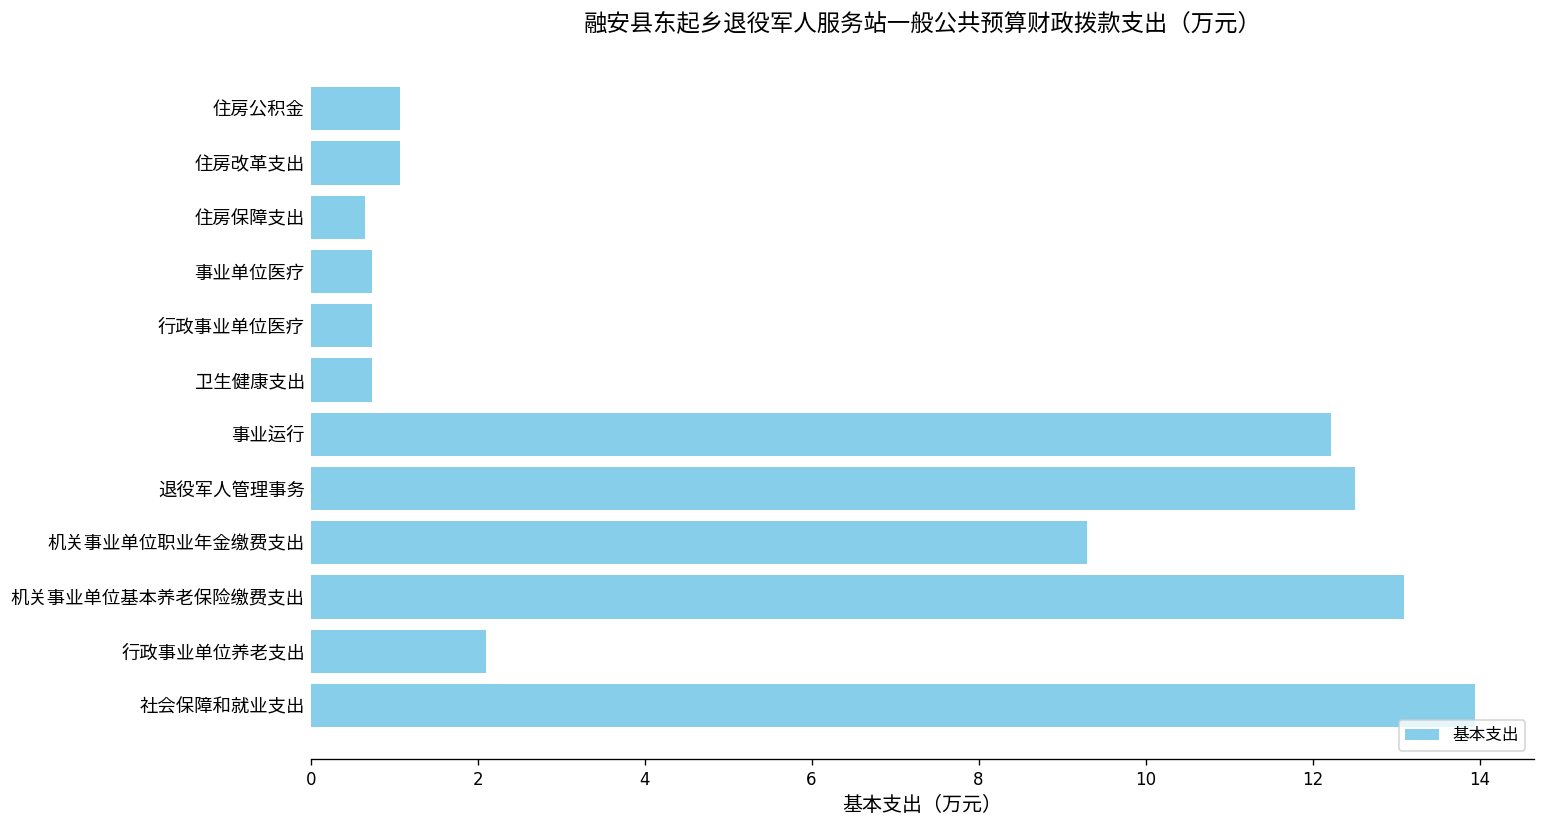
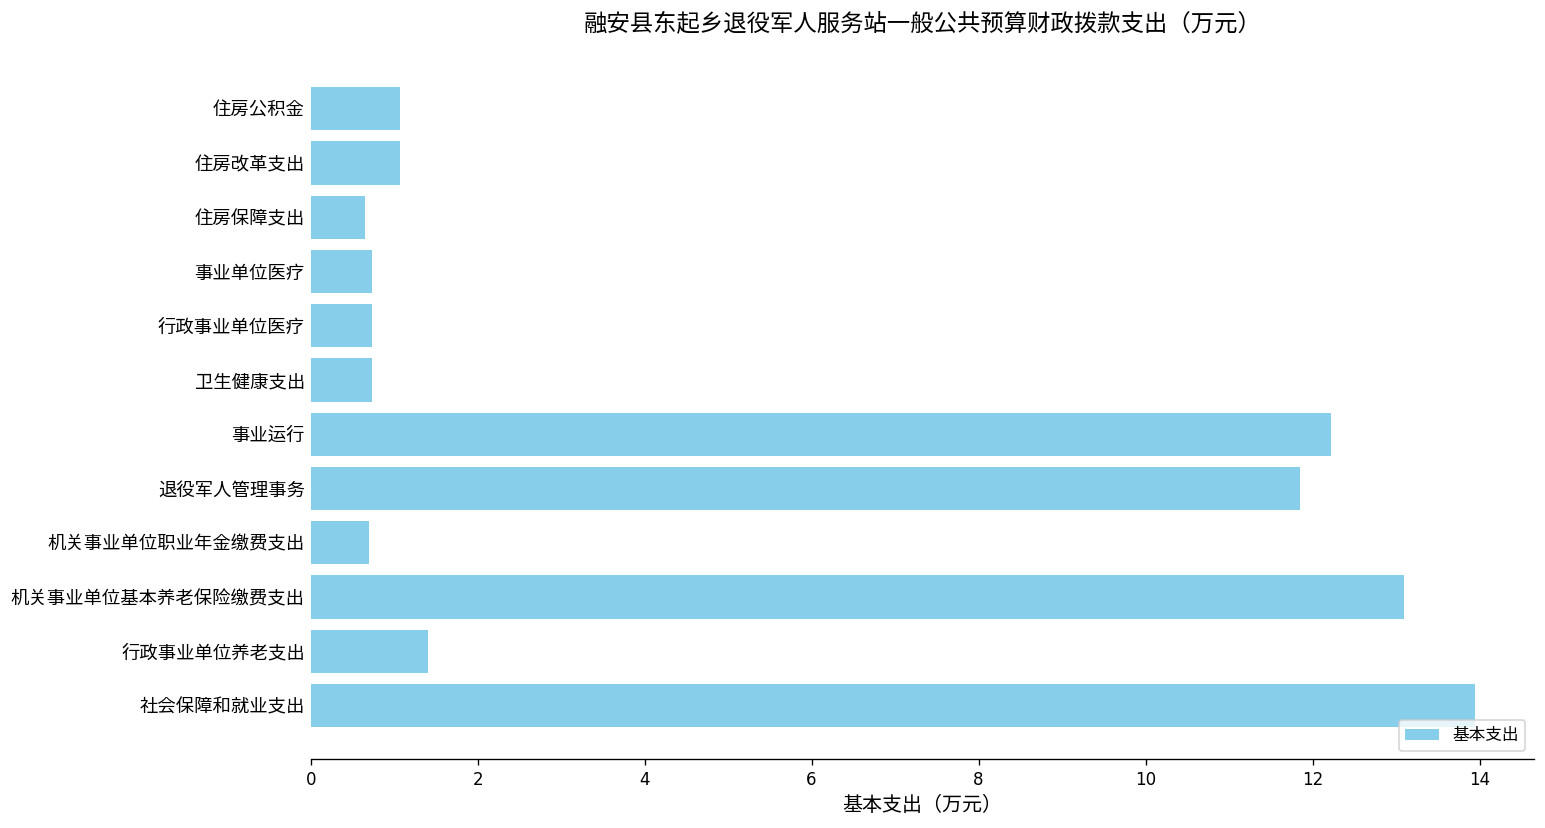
退役军人管理事务: 12.5 -> 11.9
机关事业单位职业年金缴费支出: 9.3 -> 0.7
行政事业单位养老支出: 2.1 -> 1.4
